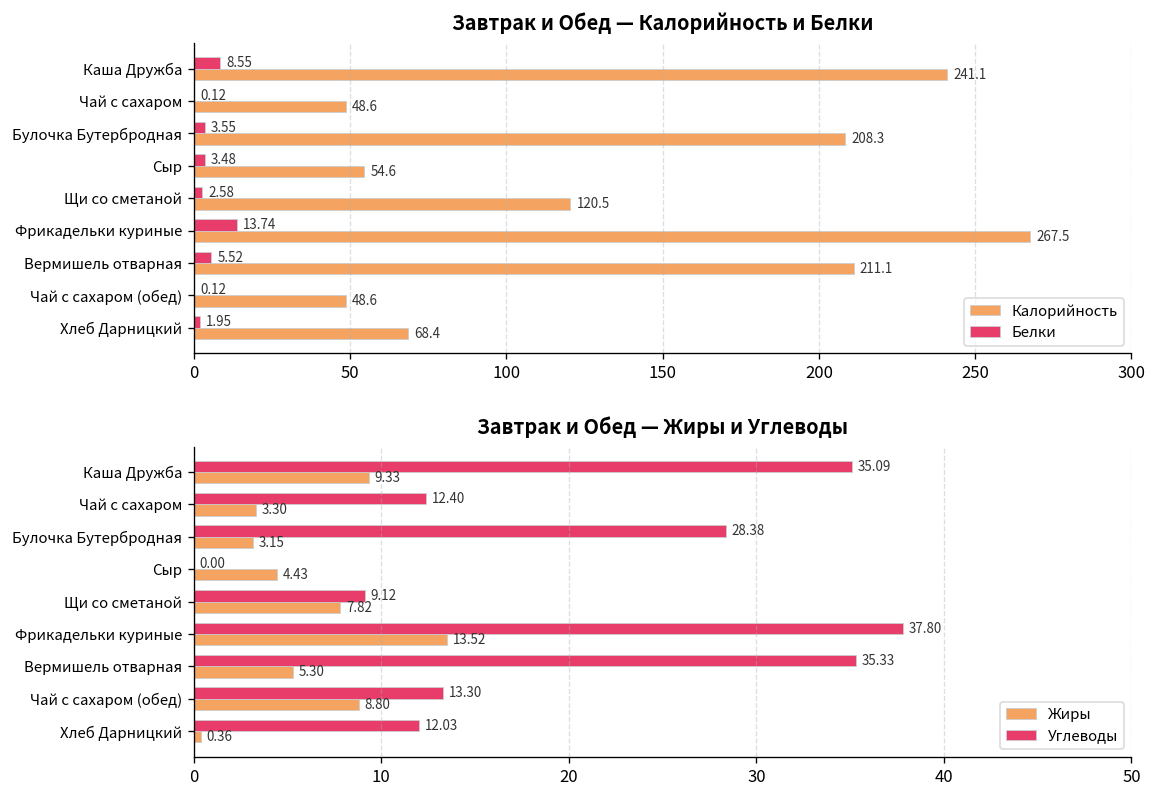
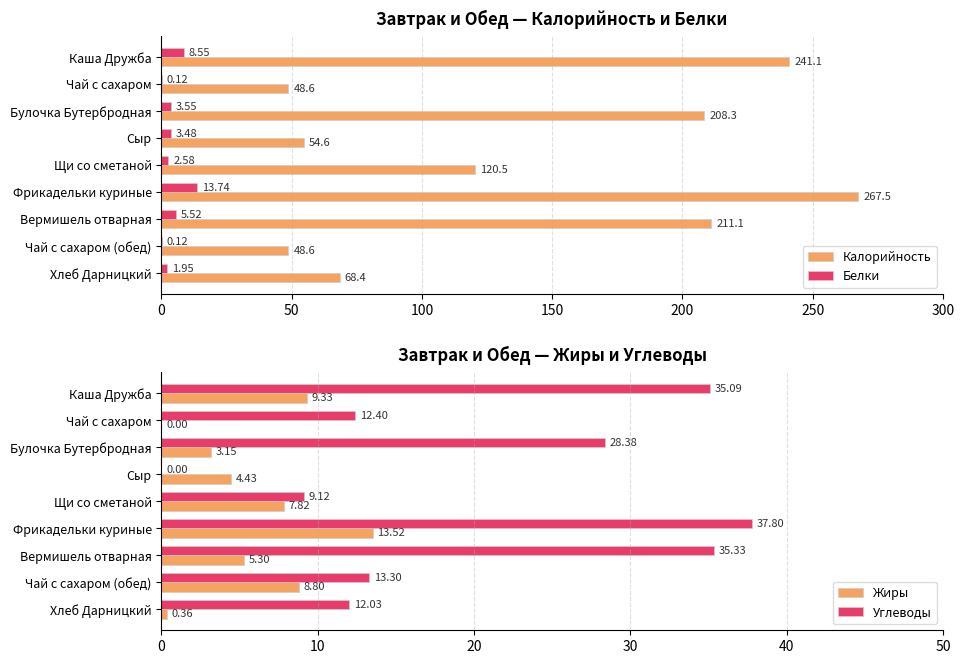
Завтрак и Обед — Жиры и Углеводы, Жиры, Чай с сахаром: 3.30 -> 0.00
